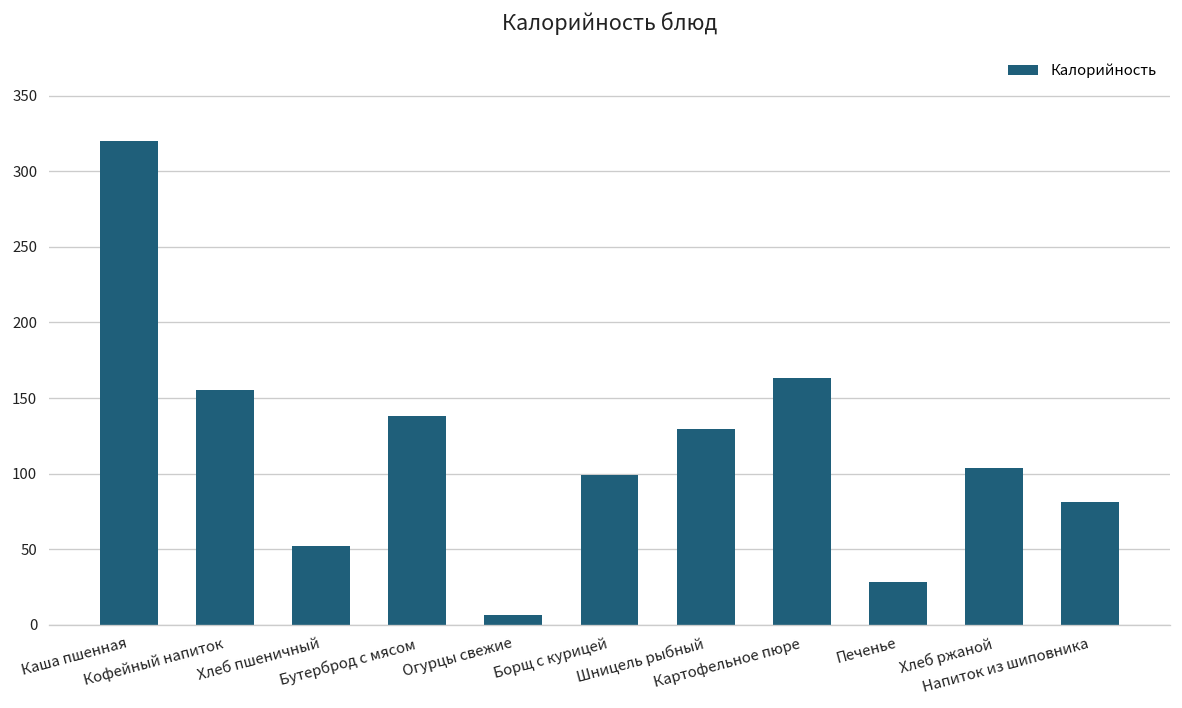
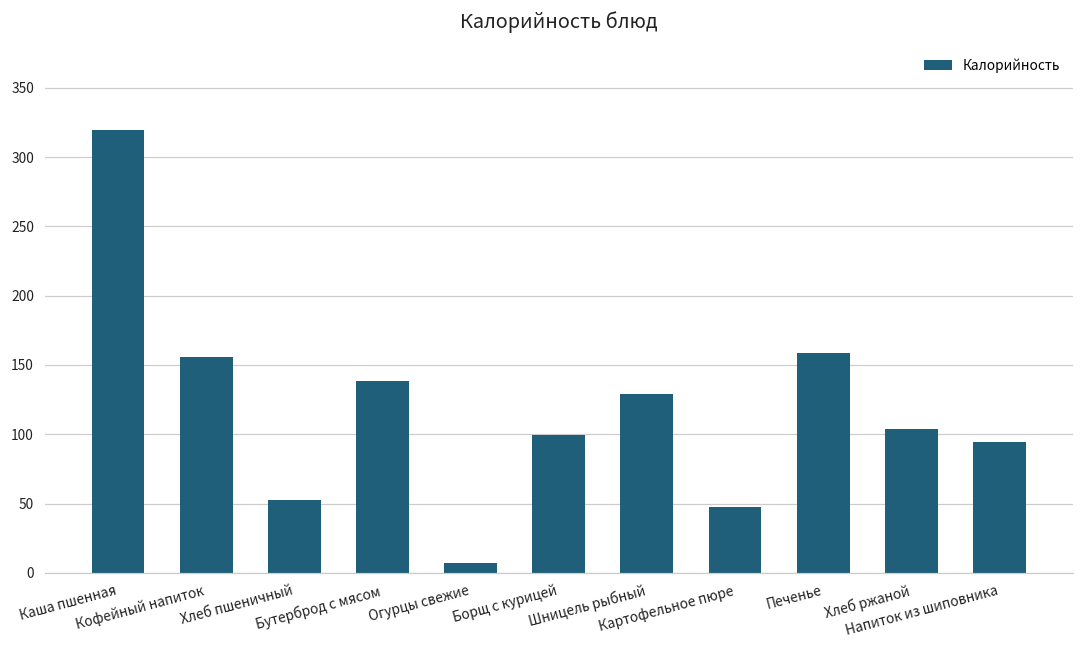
Картофельное пюре: 164 -> 48
Печенье: 28 -> 159
Напиток из шиповника: 81 -> 94
